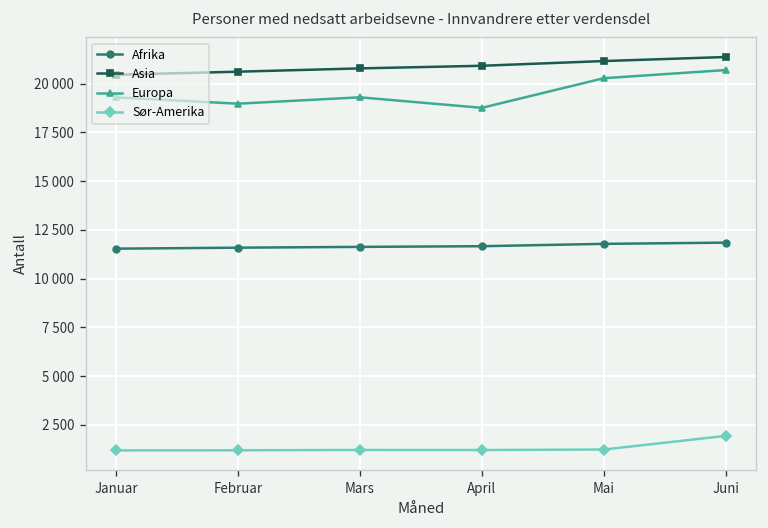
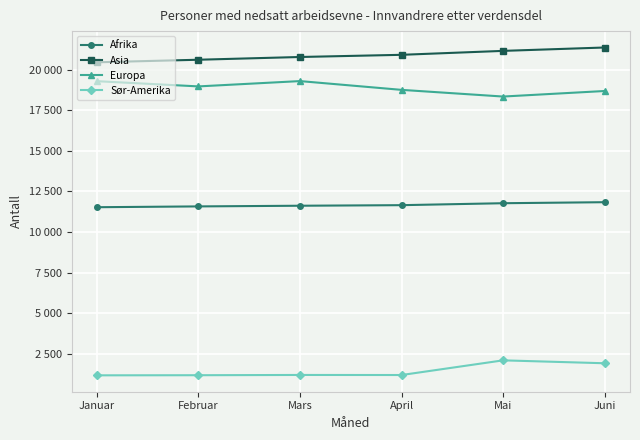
Europa, Mai: 20300 -> 18300
Sør-Amerika, Mai: 1200 -> 2100
Europa, Juni: 20700 -> 18700
